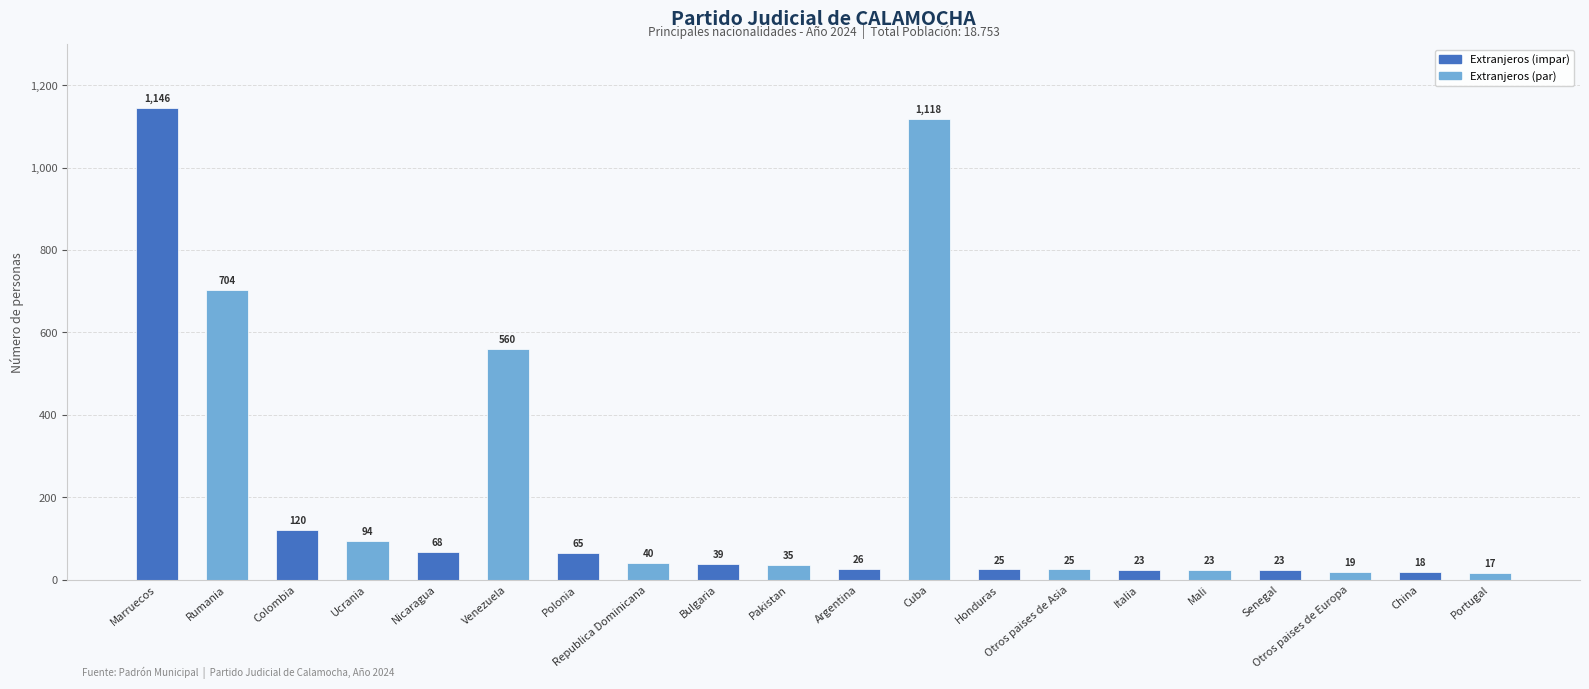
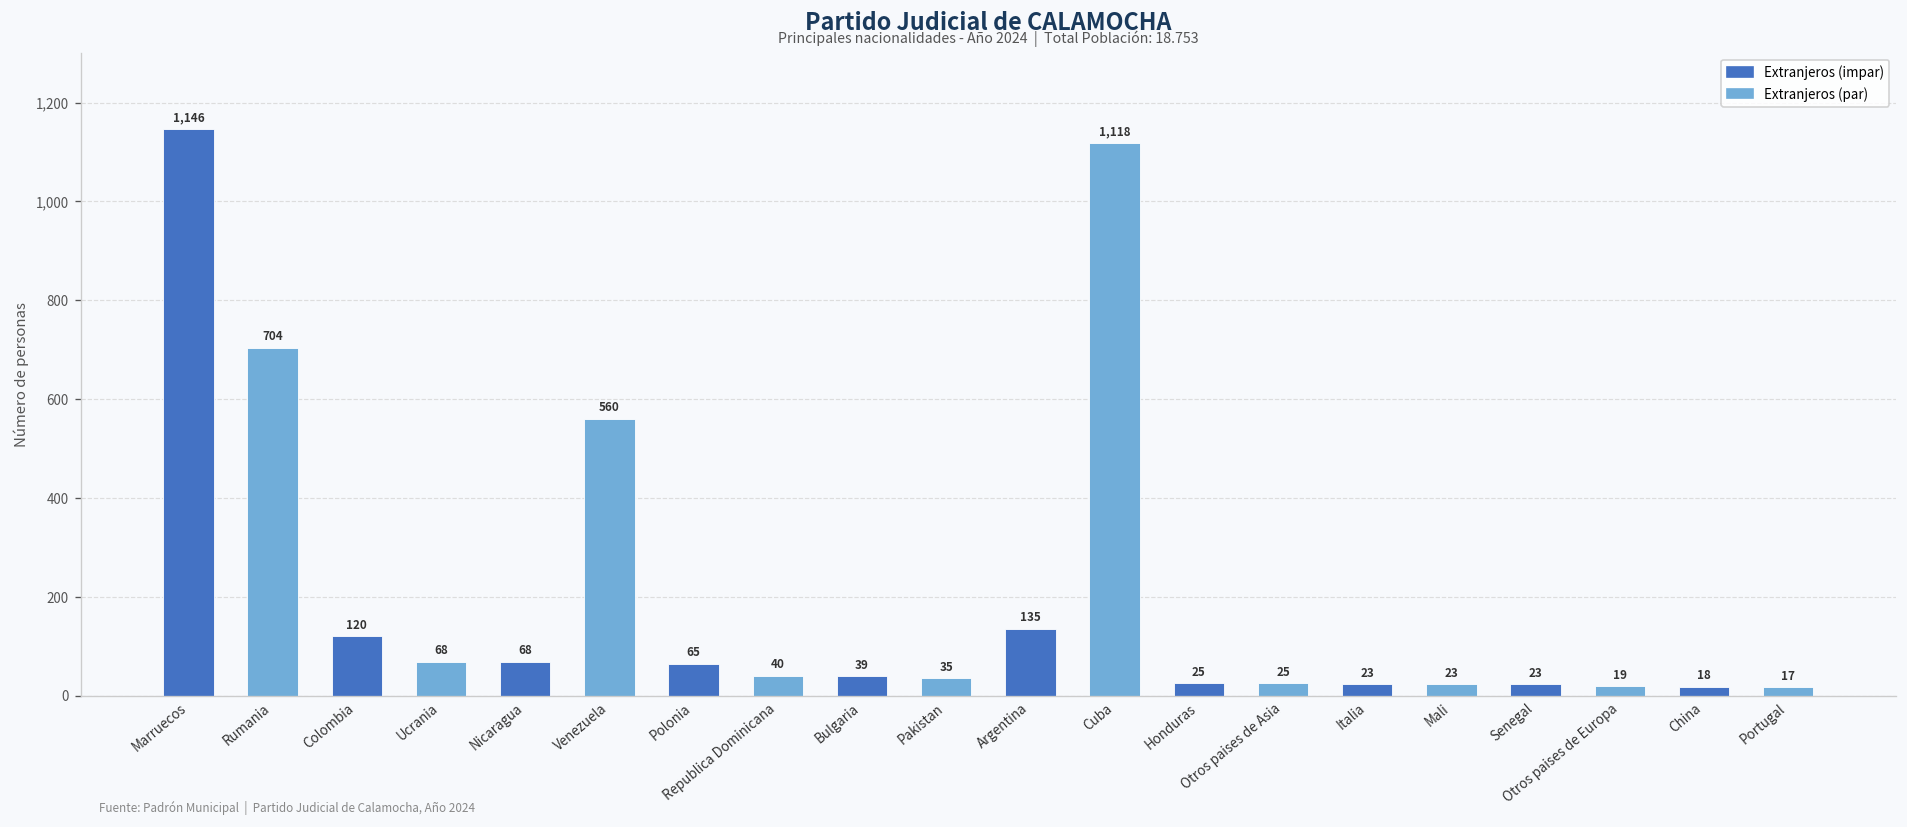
Ucrania: 94 -> 68
Argentina: 26 -> 135
